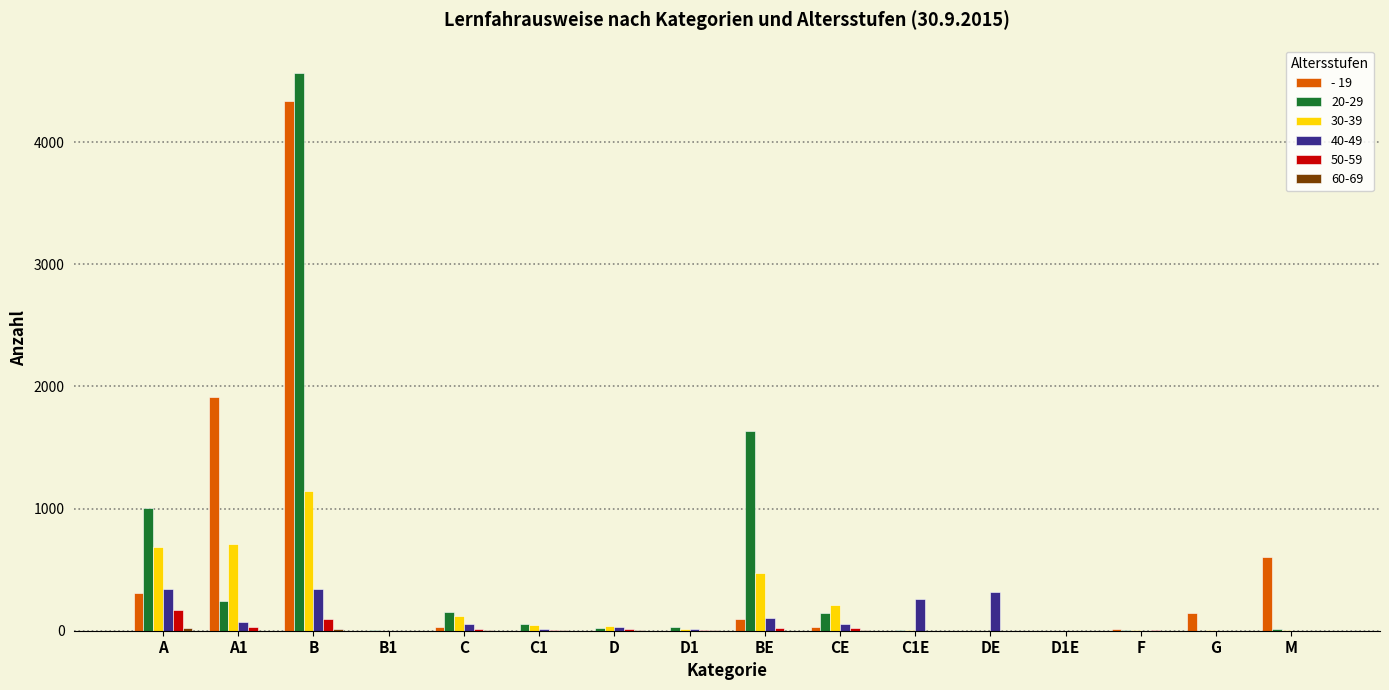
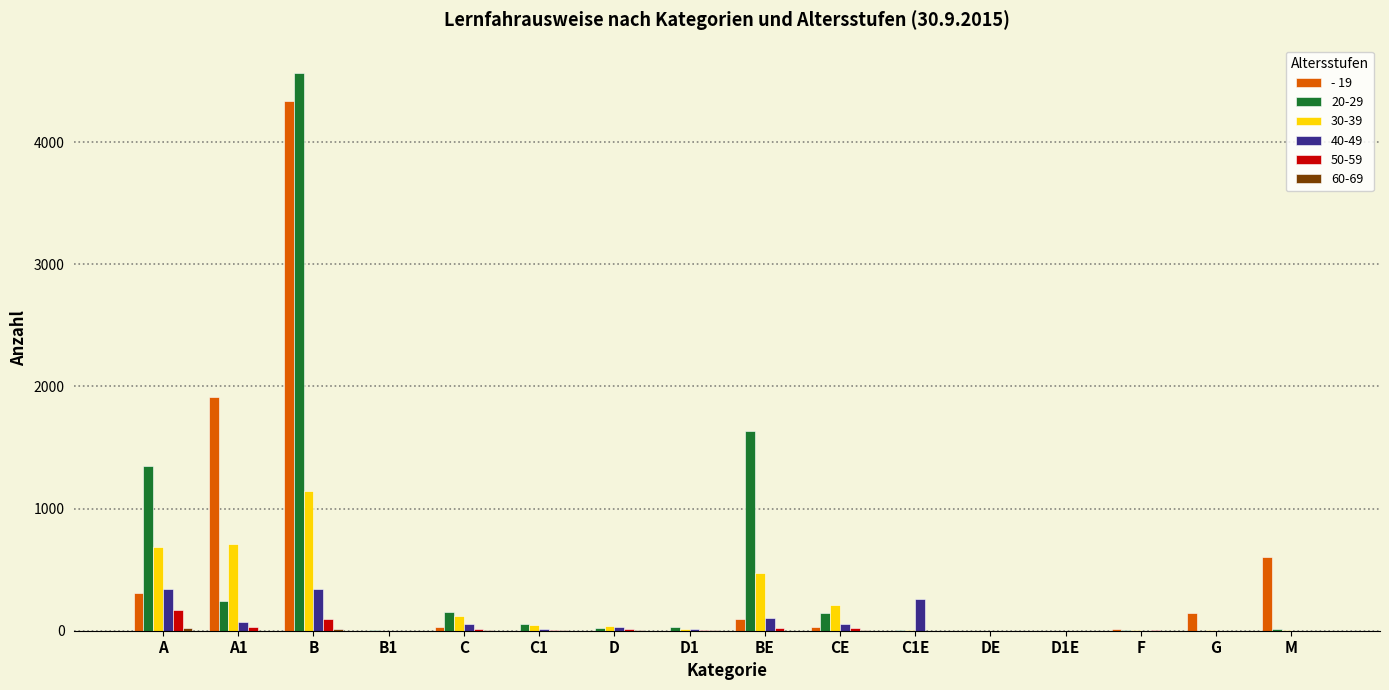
20-29, A: 1010 -> 1350
40-49, DE: 320 -> 0
